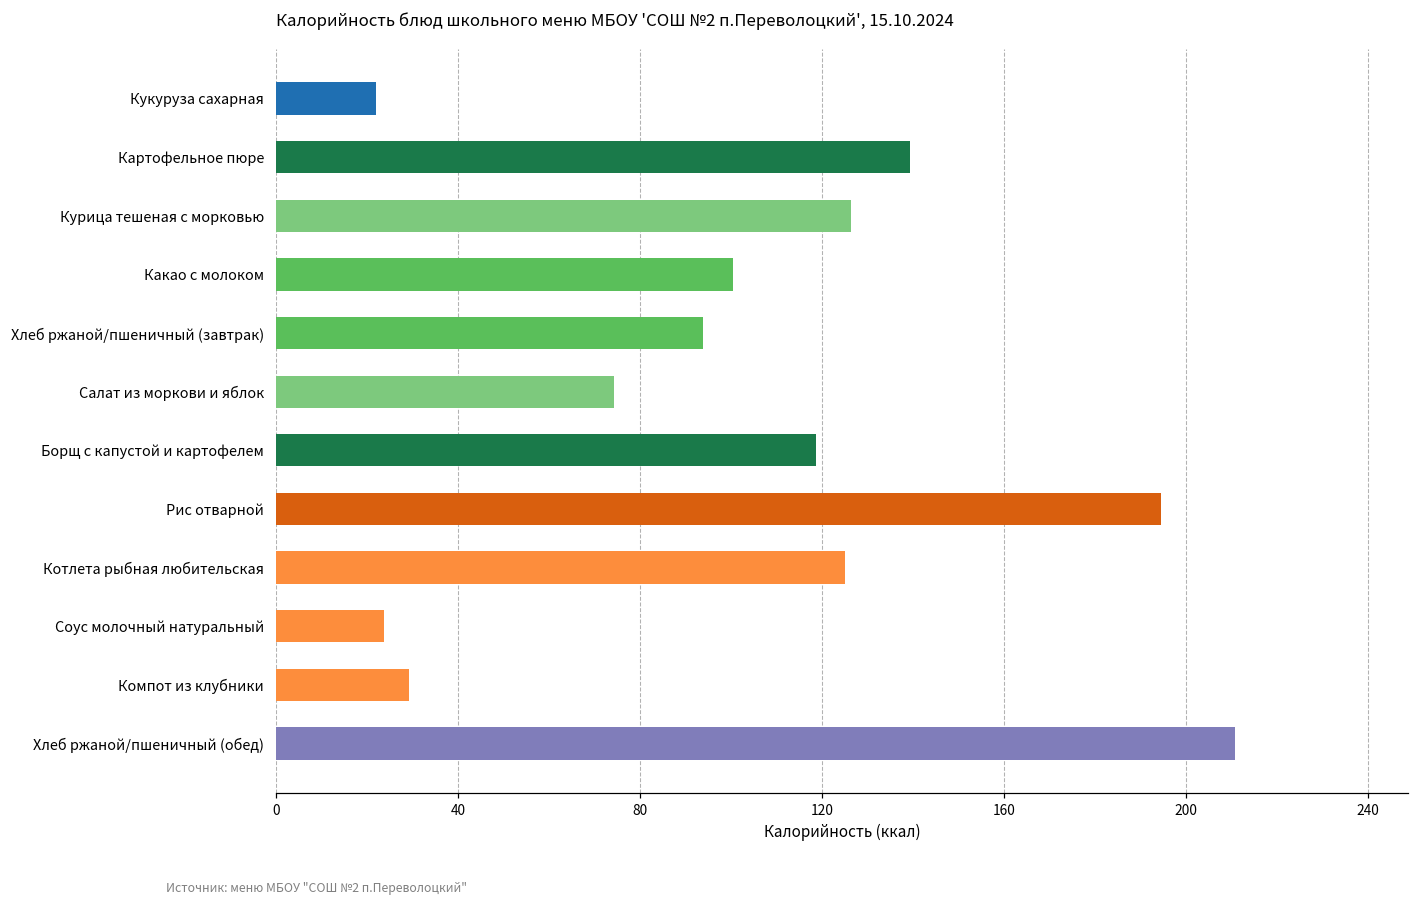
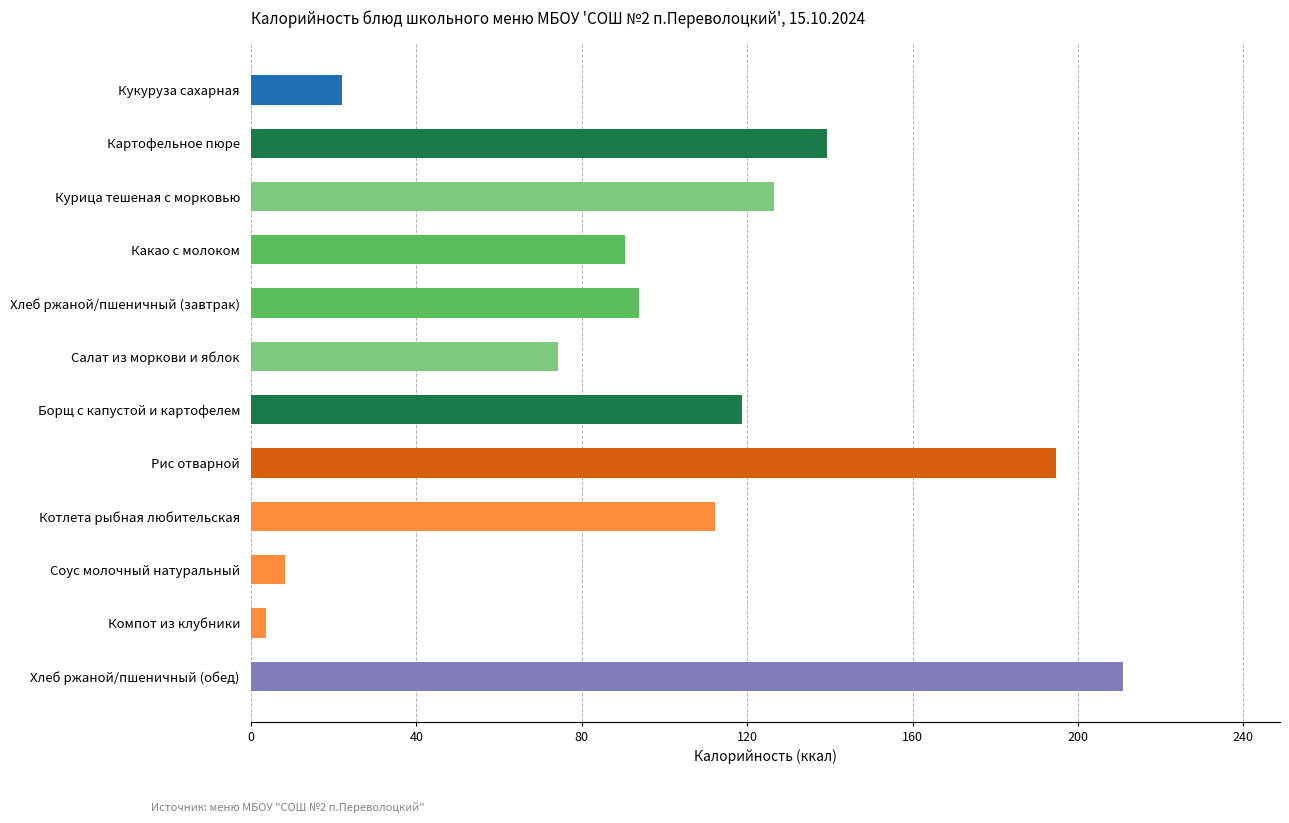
Какао с молоком: 100 -> 90
Котлета рыбная любительская: 125 -> 112
Соус молочный натуральный: 24 -> 8
Компот из клубники: 29 -> 4
